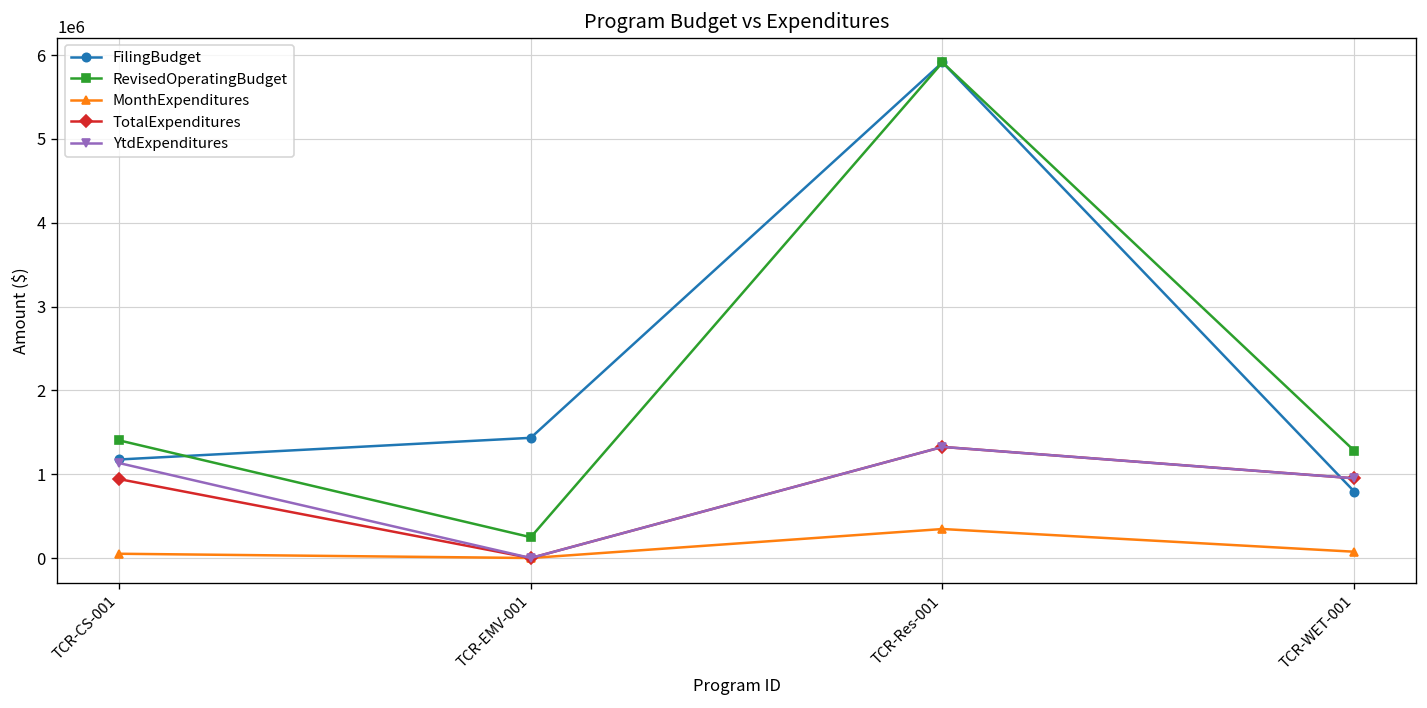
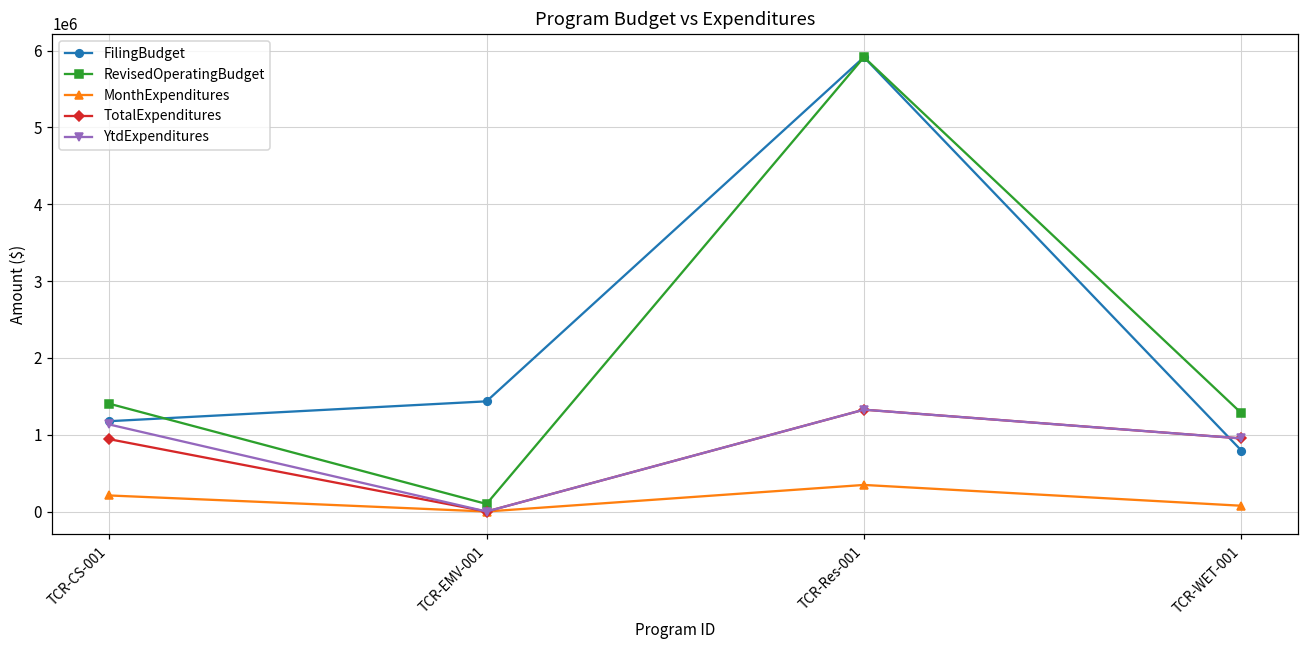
MonthExpenditures, TCR-CS-001: 100000 -> 200000
RevisedOperatingBudget, TCR-EMV-001: 200000 -> 100000
